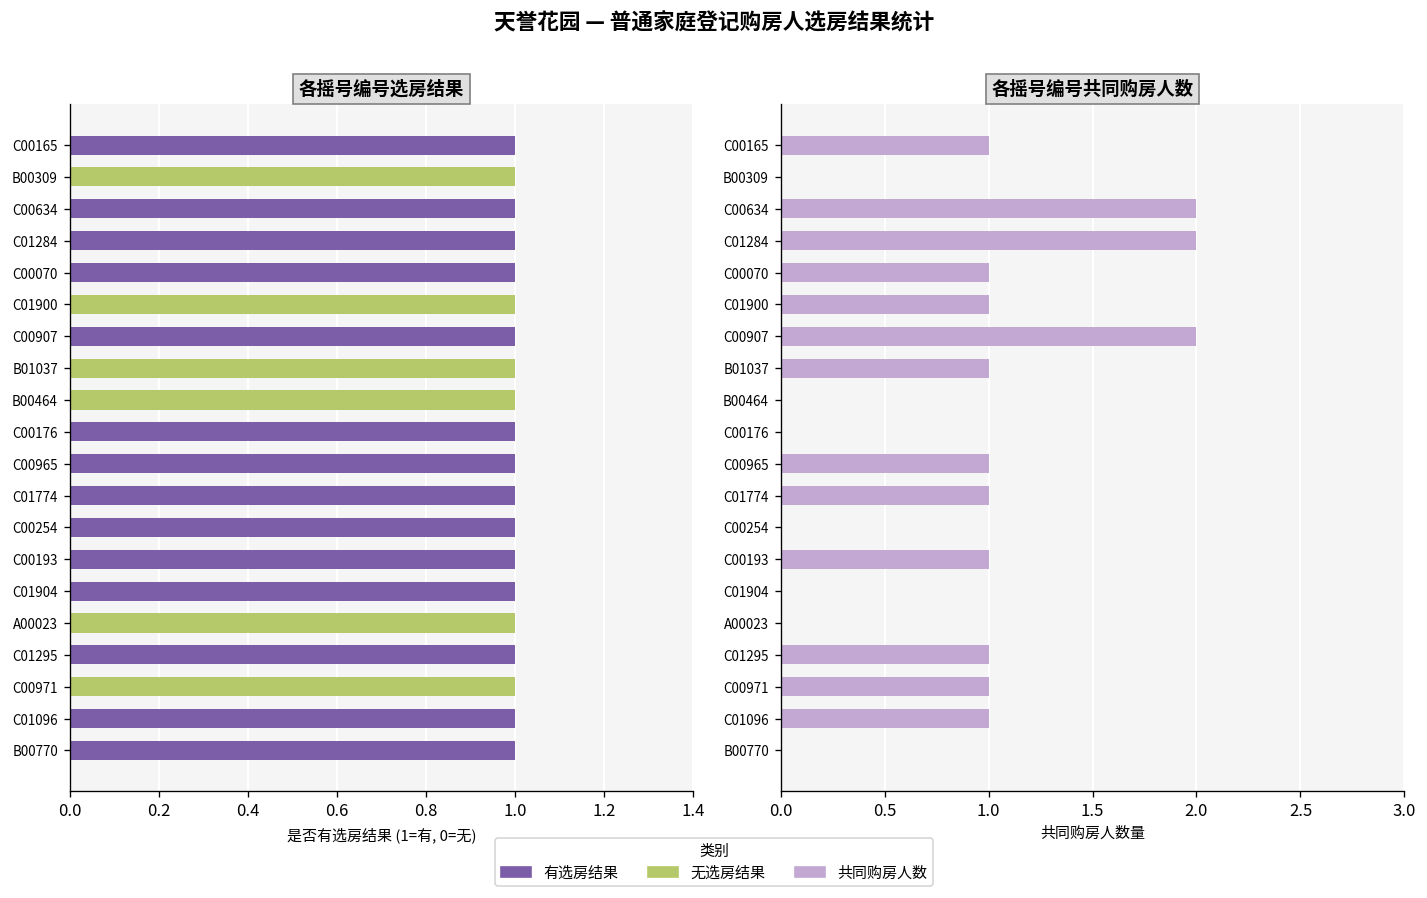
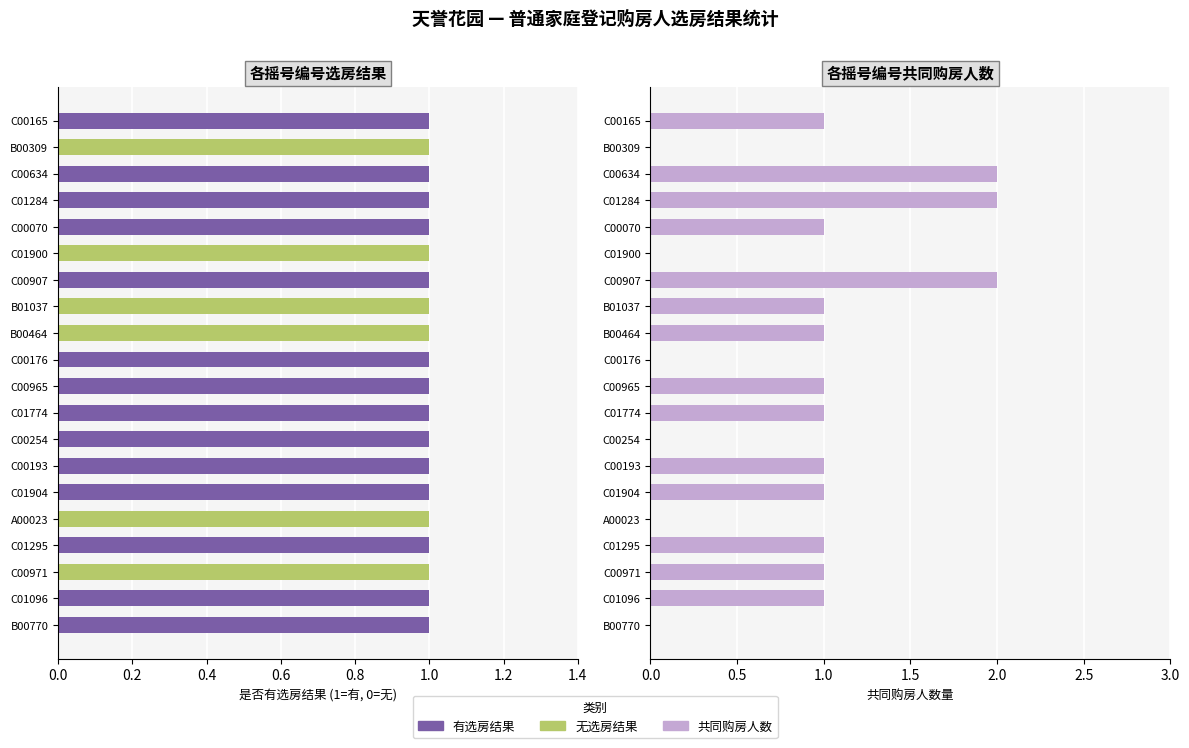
各摇号编号共同购房人数, C01900: 1 -> 0
各摇号编号共同购房人数, B00464: 0 -> 1
各摇号编号共同购房人数, C01904: 0 -> 1
